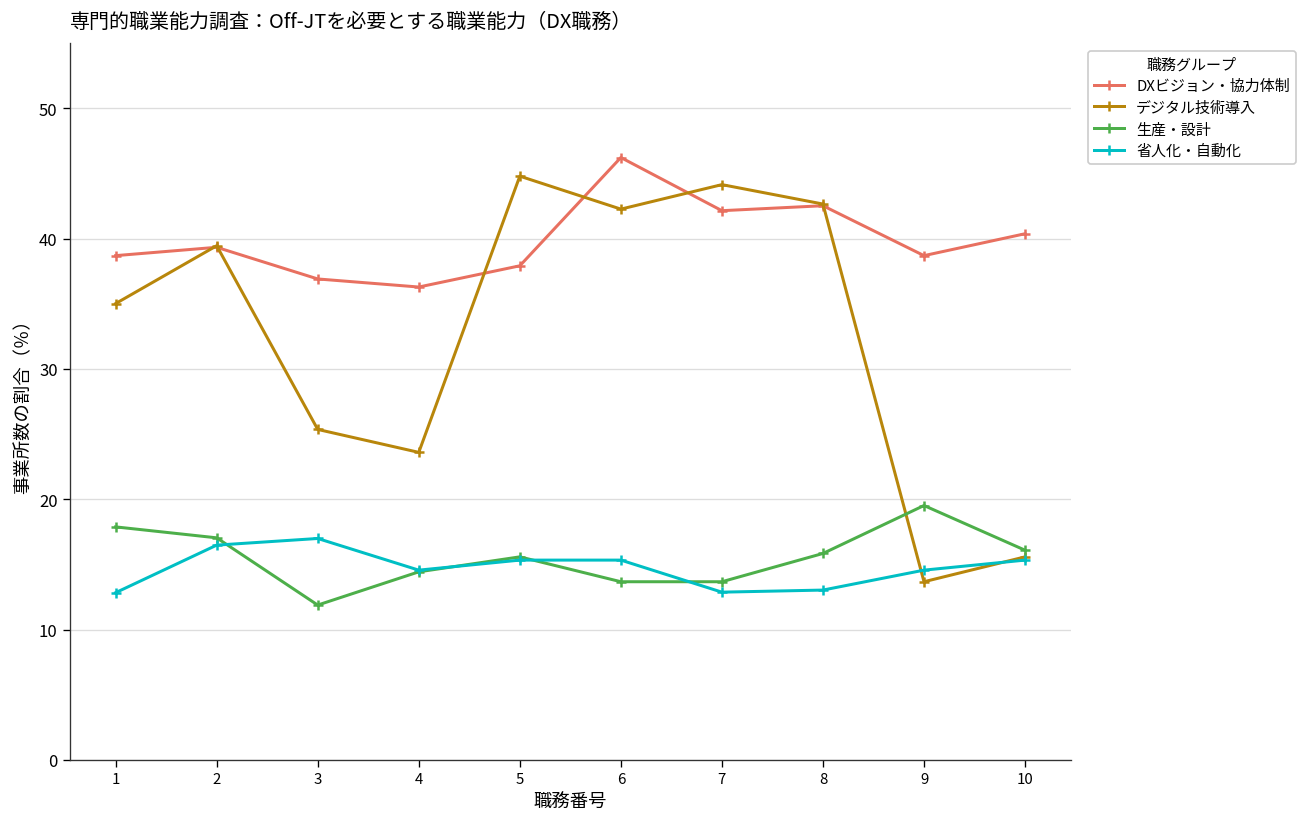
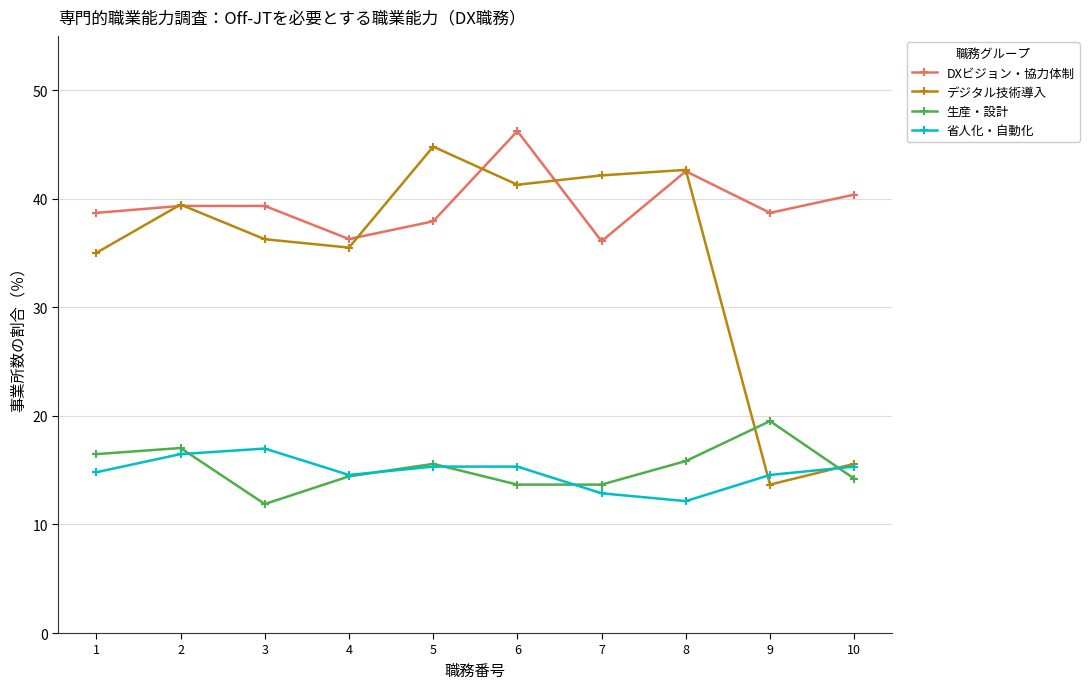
生産・設計, 1: 17.9 -> 16.5
省人化・自動化, 1: 12.8 -> 14.8
DXビジョン・協力体制, 3: 36.9 -> 39.3
デジタル技術導入, 3: 25.4 -> 36.3
デジタル技術導入, 4: 23.6 -> 35.5
デジタル技術導入, 6: 42.3 -> 41.3
DXビジョン・協力体制, 7: 42.2 -> 36.1
デジタル技術導入, 7: 44.2 -> 42.2
省人化・自動化, 8: 13.0 -> 12.2
生産・設計, 10: 16.1 -> 14.2
